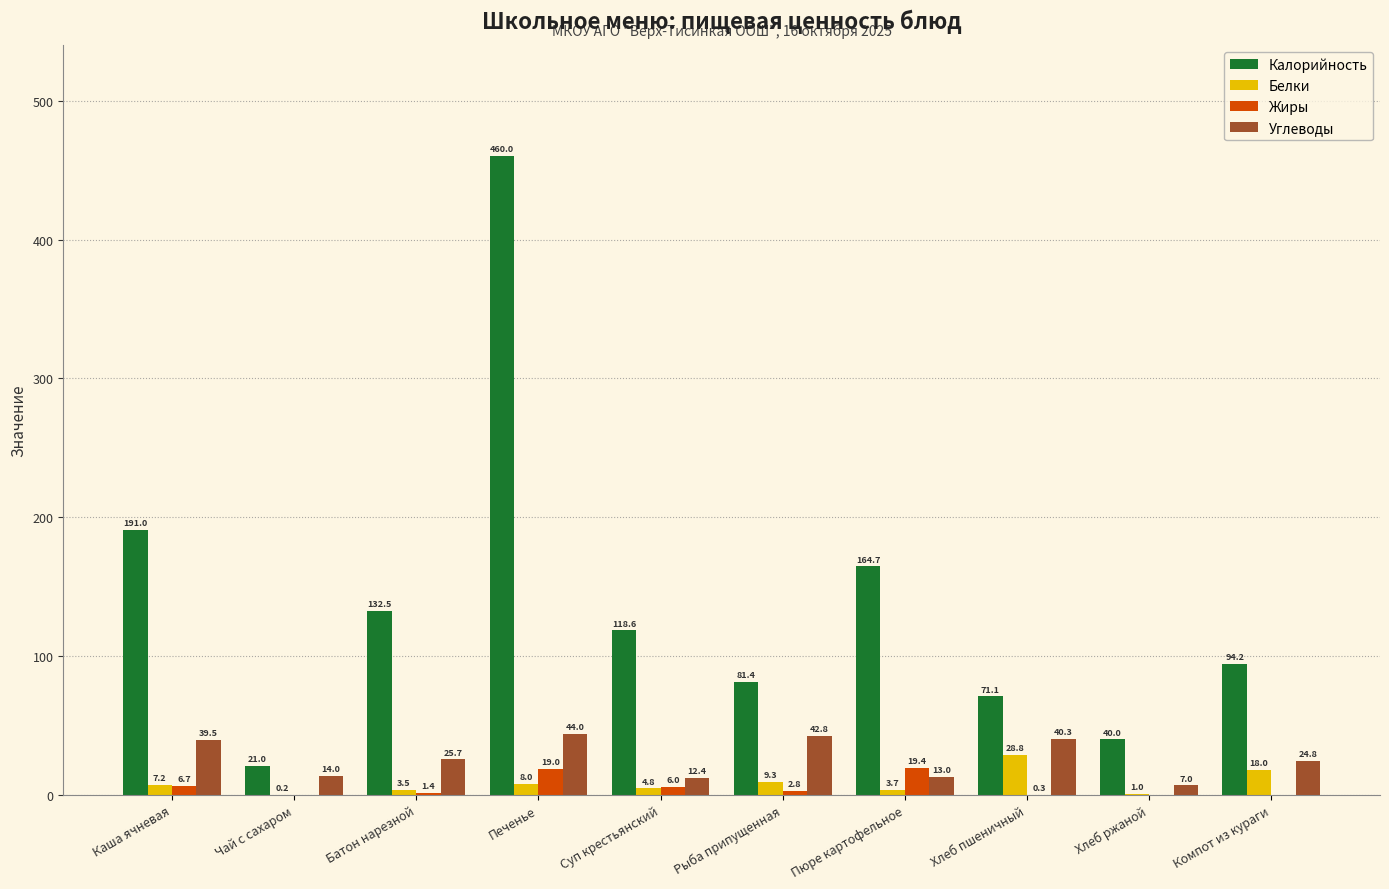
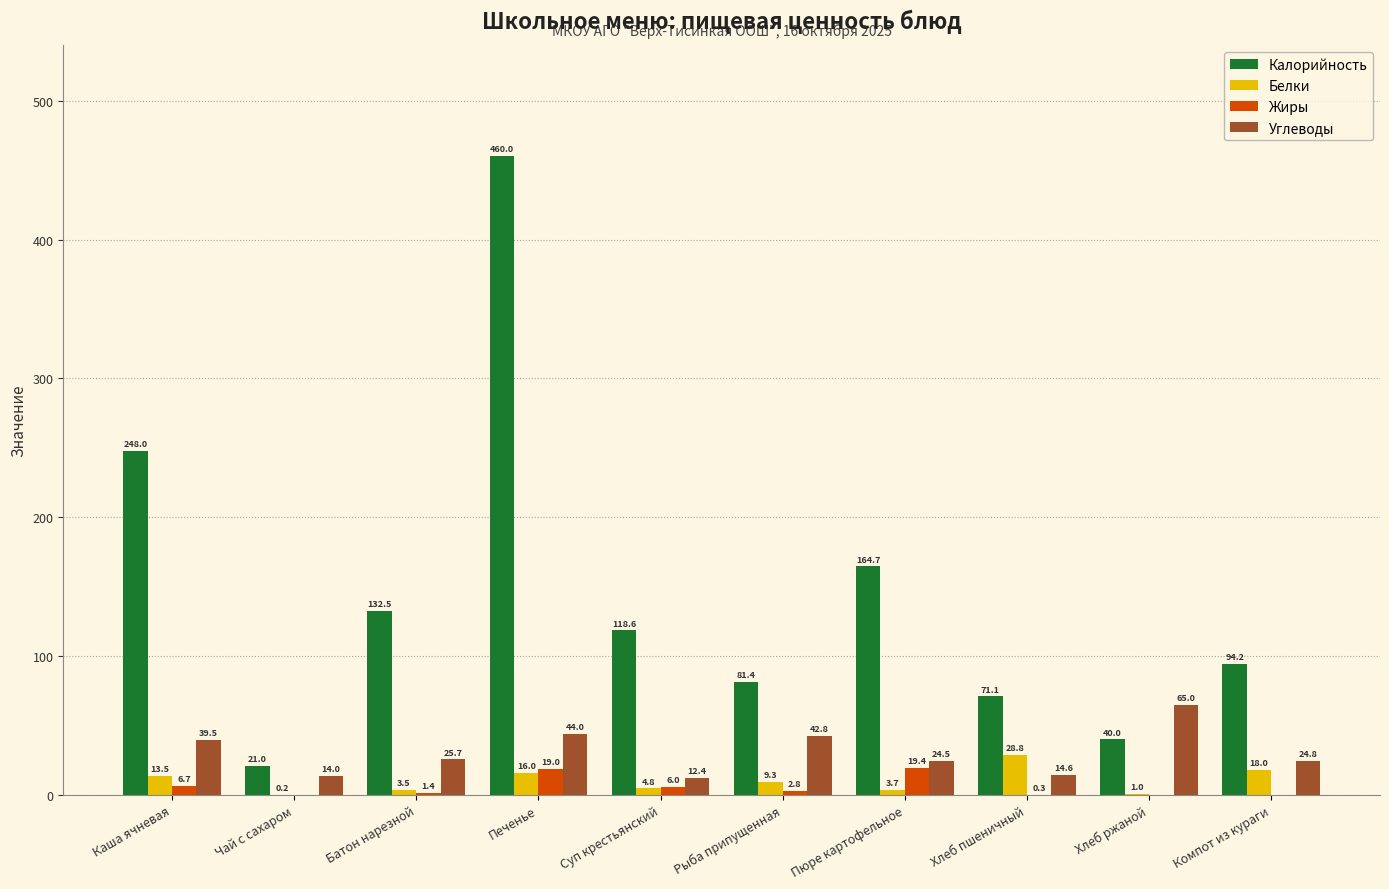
Калорийность, Каша ячневая: 191.0 -> 248.0
Белки, Каша ячневая: 7.2 -> 13.5
Белки, Печенье: 8.0 -> 16.0
Углеводы, Пюре картофельное: 13.0 -> 24.5
Углеводы, Хлеб пшеничный: 40.3 -> 14.6
Углеводы, Хлеб ржаной: 7.0 -> 65.0
